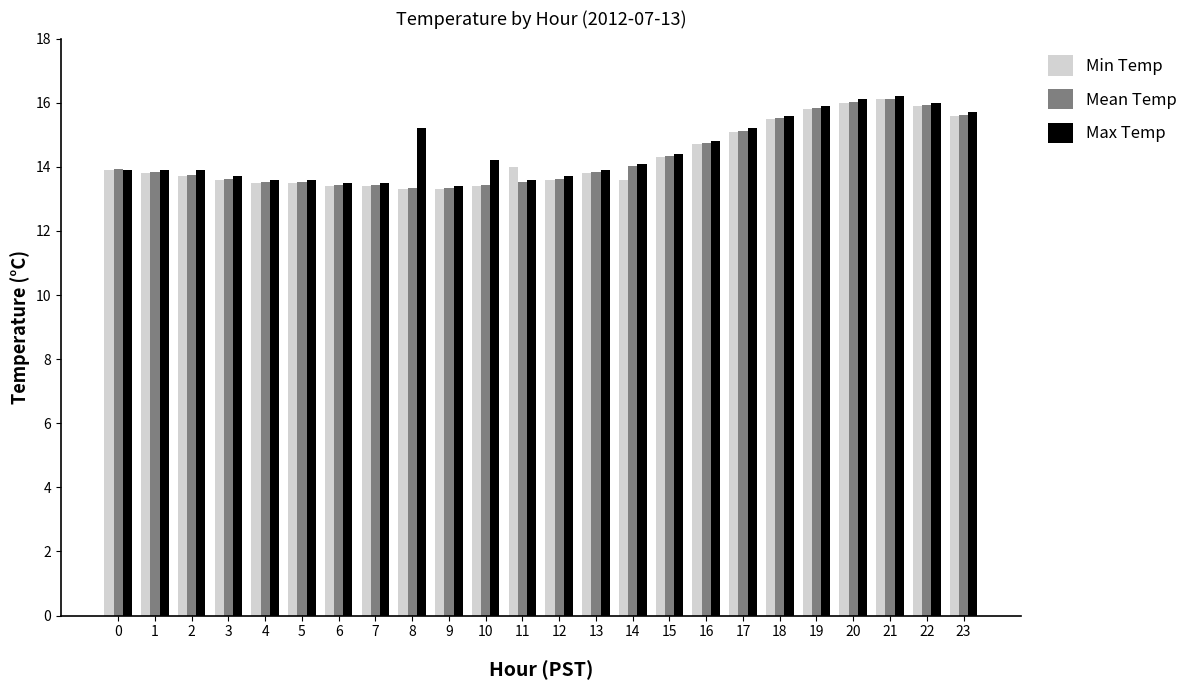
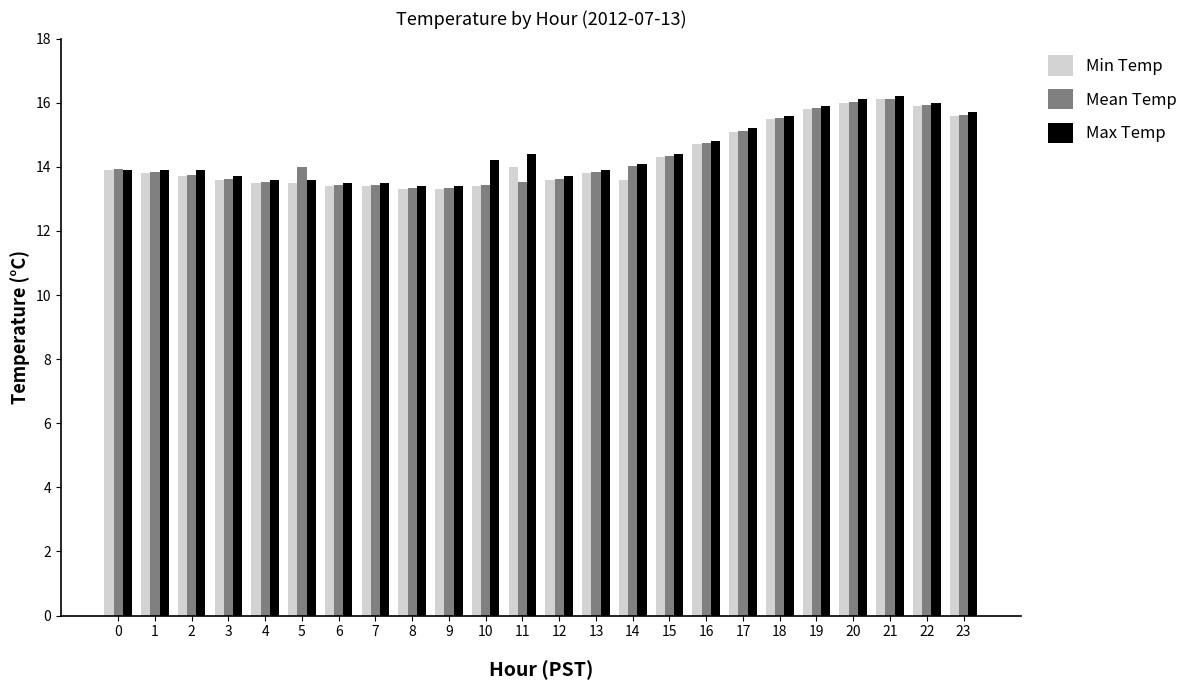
Mean Temp, 5: 13.5 -> 14.0
Max Temp, 8: 15.2 -> 13.4
Max Temp, 11: 13.6 -> 14.4
